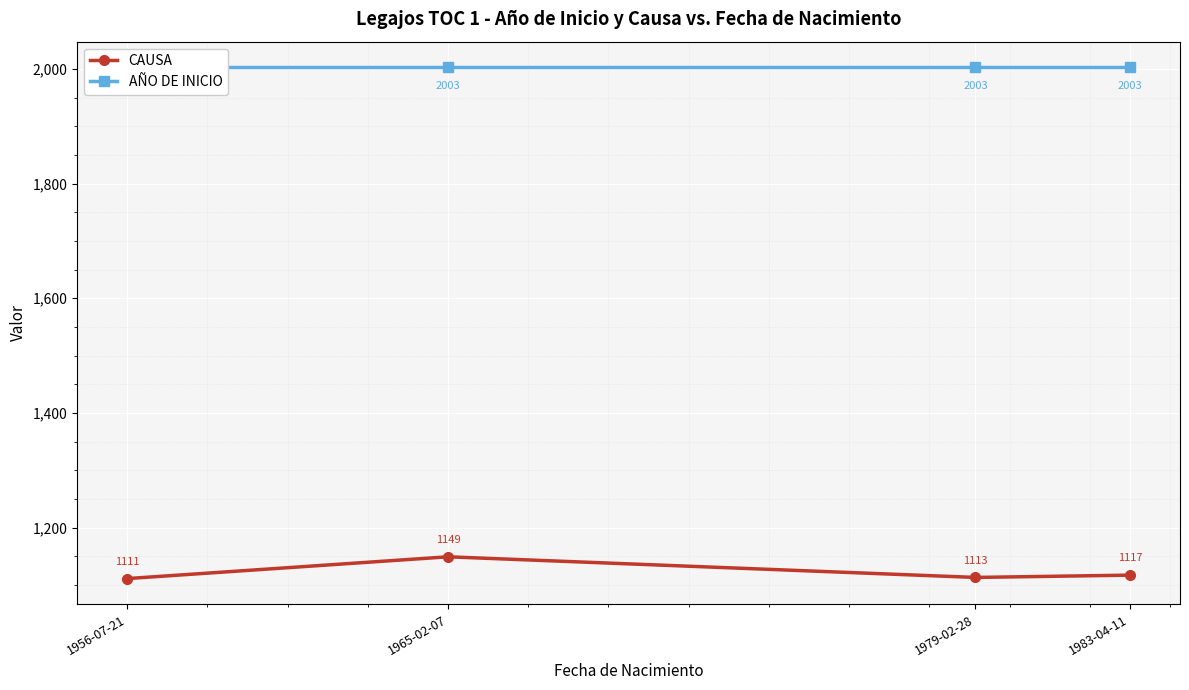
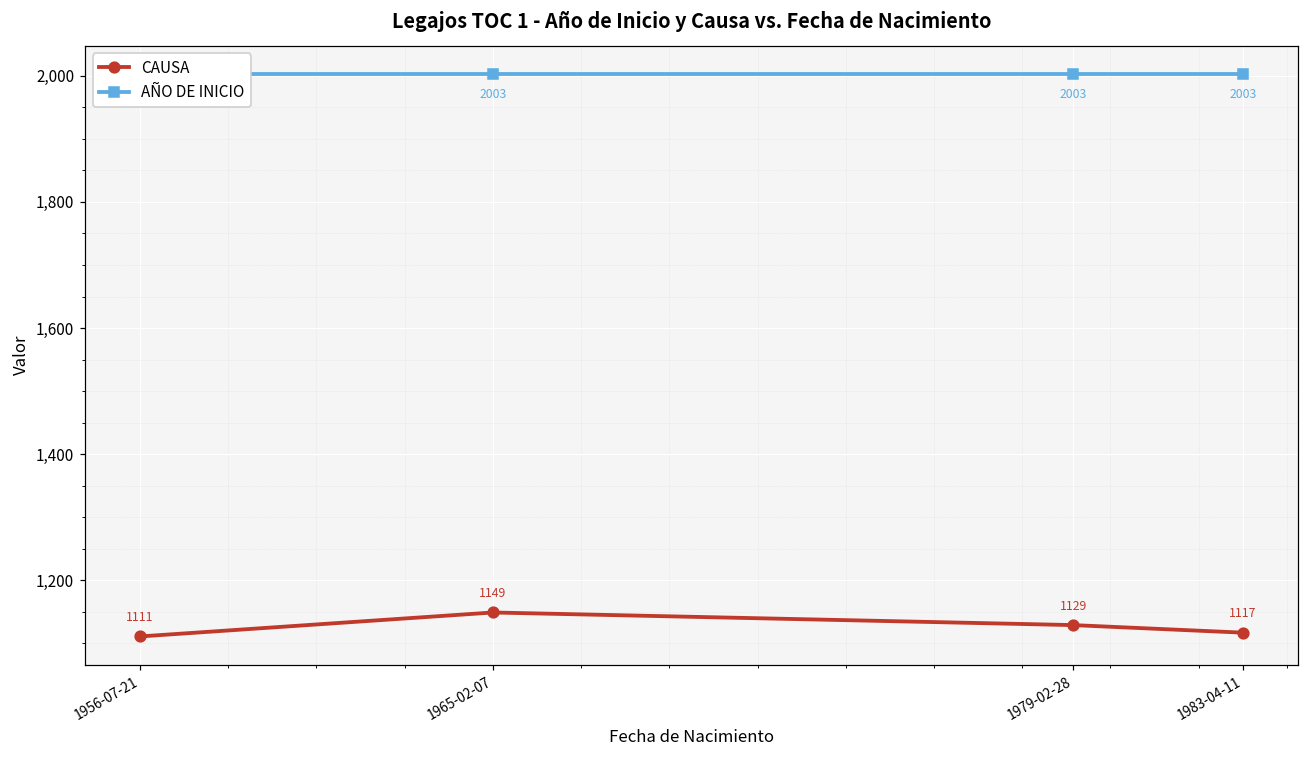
CAUSA, 1979-02-28: 1113 -> 1129
